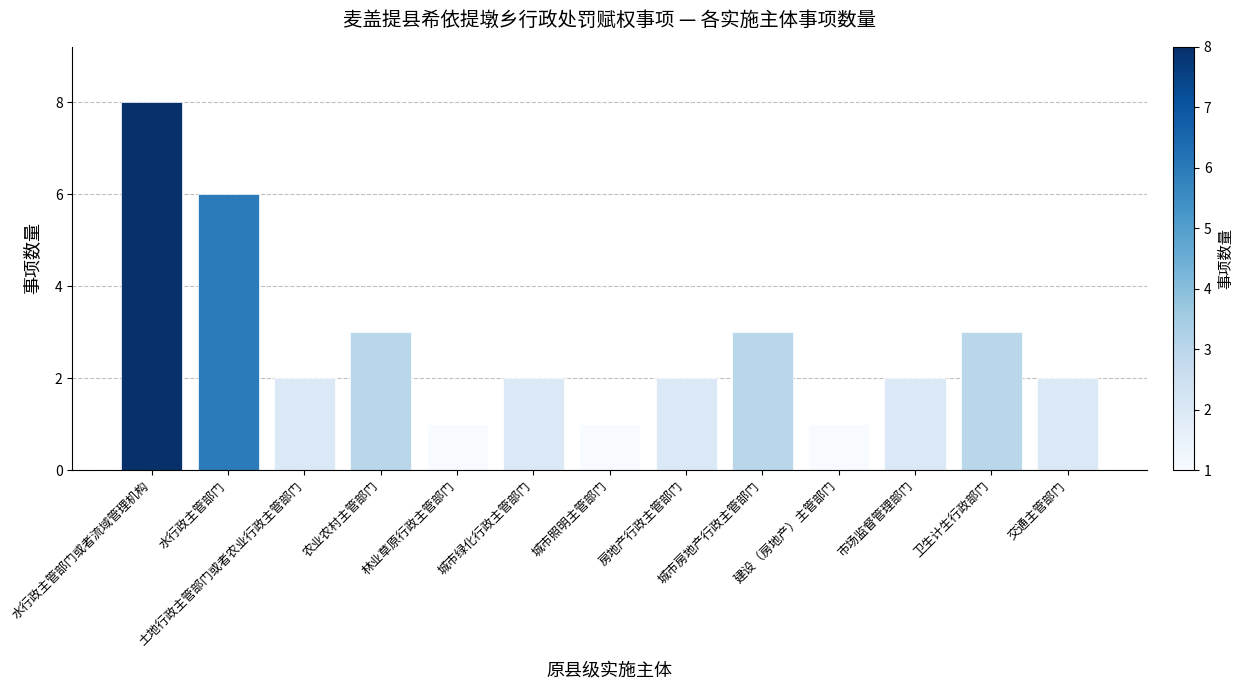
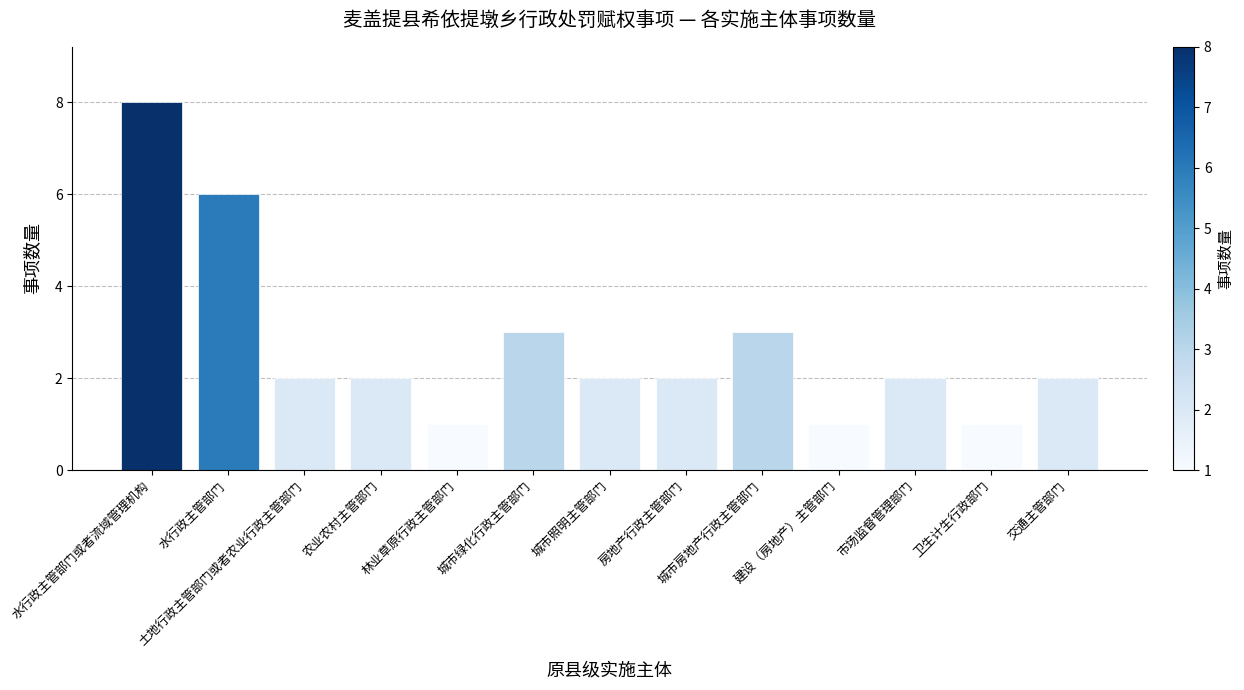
农业农村主管部门: 3 -> 2
城市绿化行政主管部门: 2 -> 3
城市照明主管部门: 1 -> 2
卫生计生行政部门: 3 -> 1
